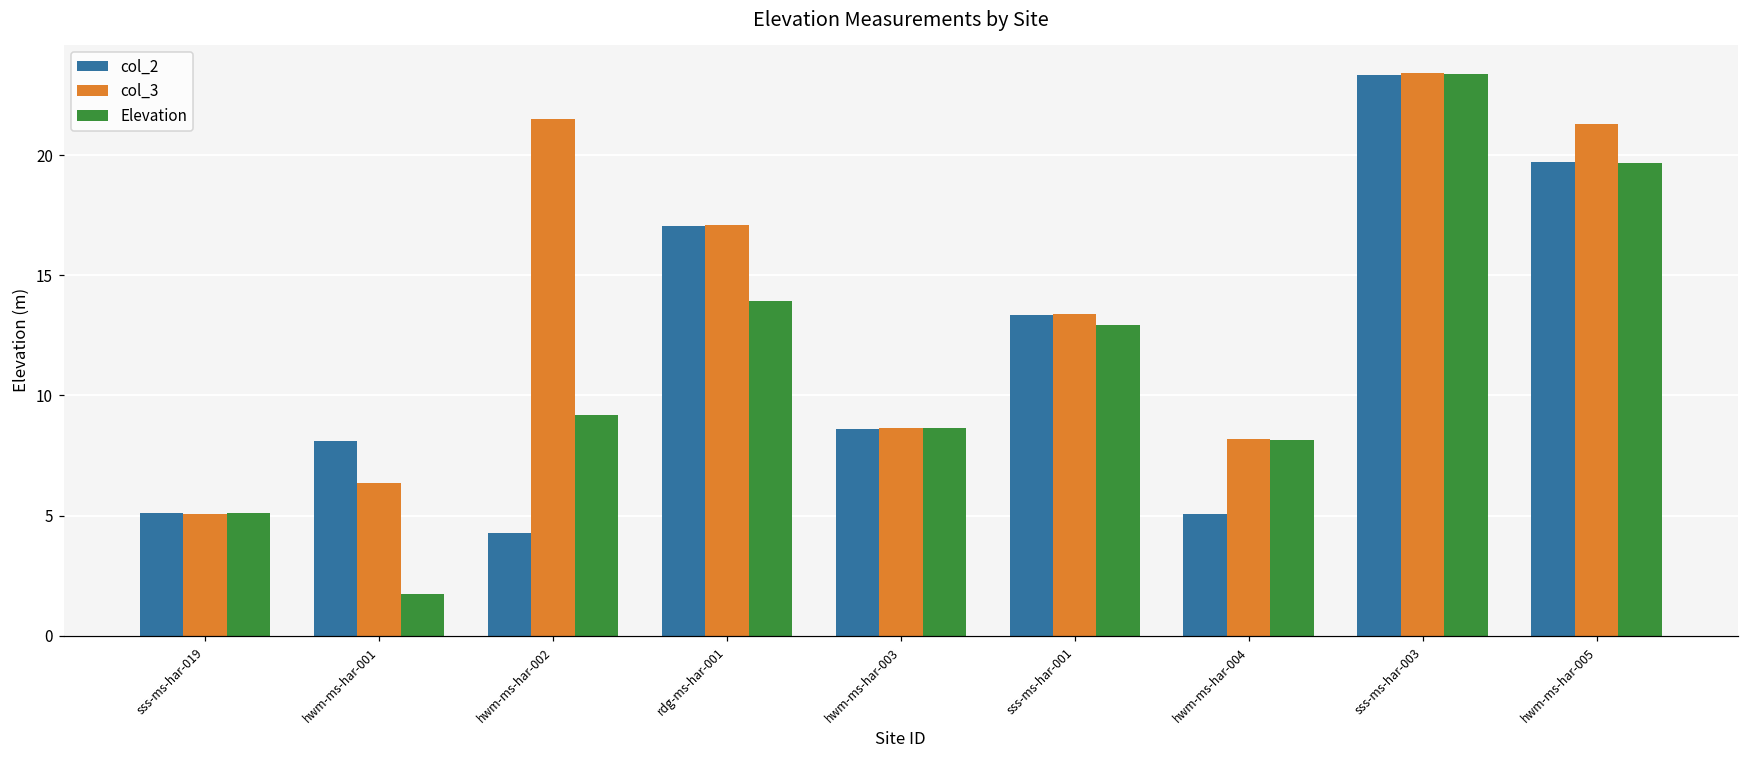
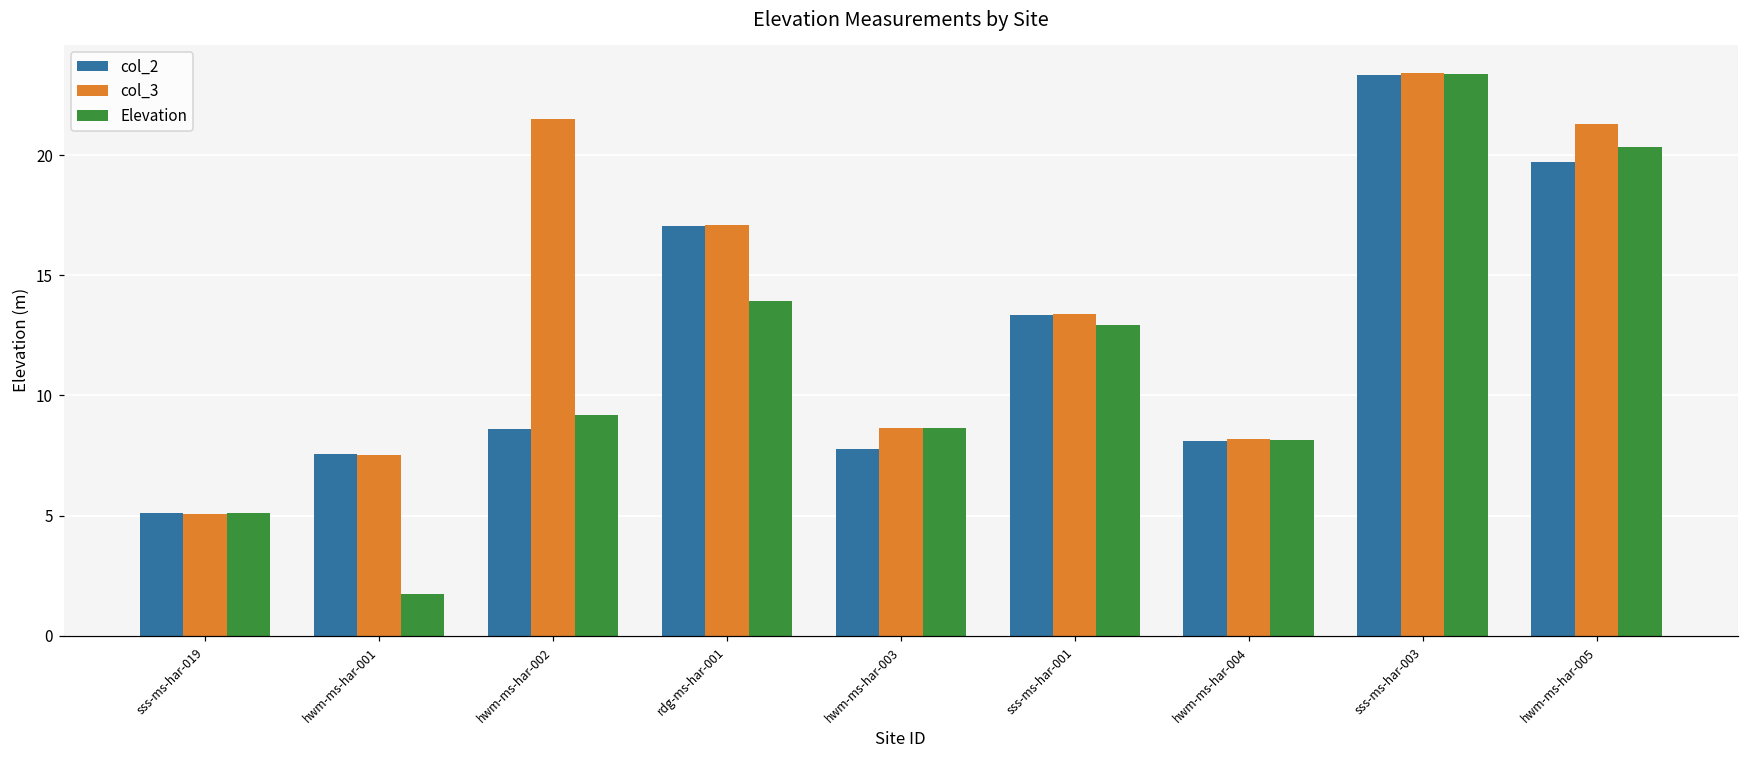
col_2, hwm-ms-har-001: 8.1 -> 7.5
col_3, hwm-ms-har-001: 6.3 -> 7.5
col_2, hwm-ms-har-002: 4.3 -> 8.6
col_2, hwm-ms-har-003: 8.6 -> 7.8
col_2, hwm-ms-har-004: 5.1 -> 8.1
Elevation, hwm-ms-har-005: 19.7 -> 20.3
